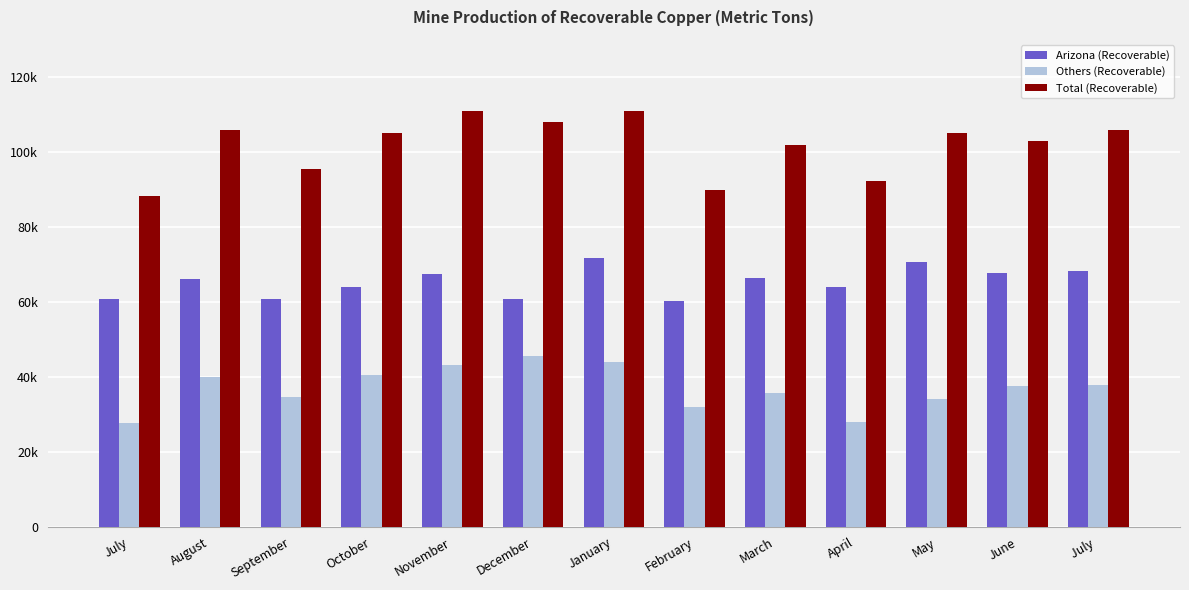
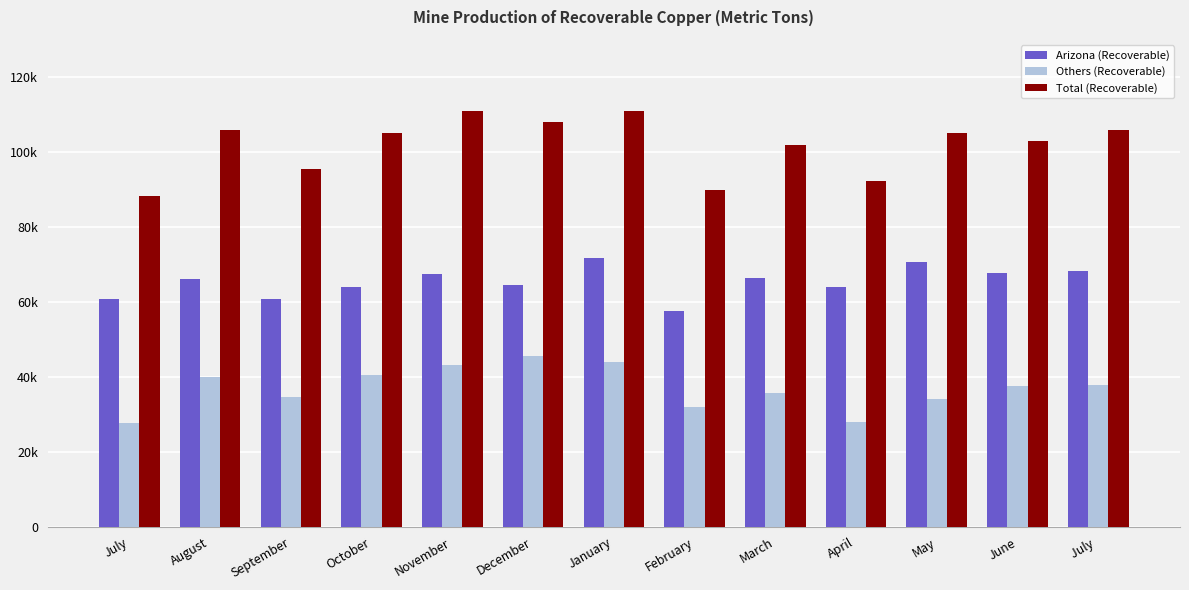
Arizona (Recoverable), December: 61000 -> 65000
Arizona (Recoverable), February: 60000 -> 58000
